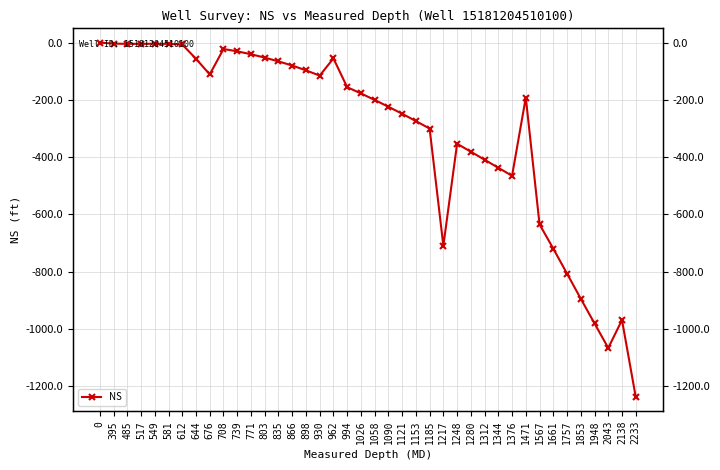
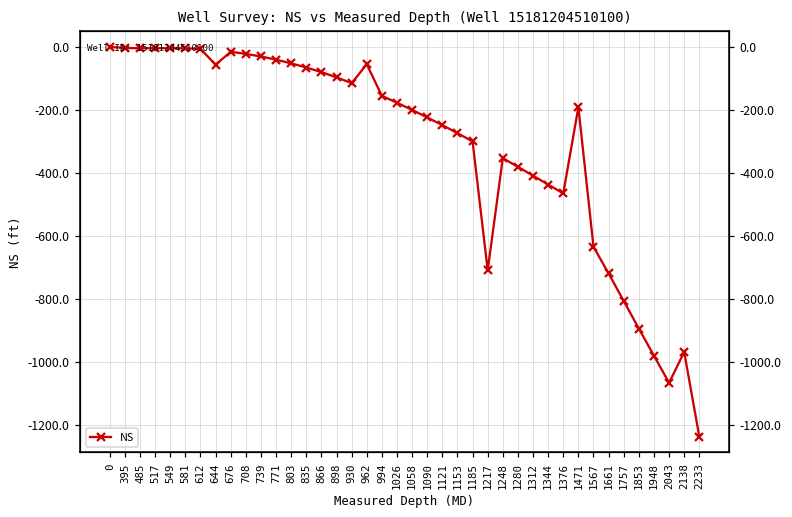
676: -110 -> -20
